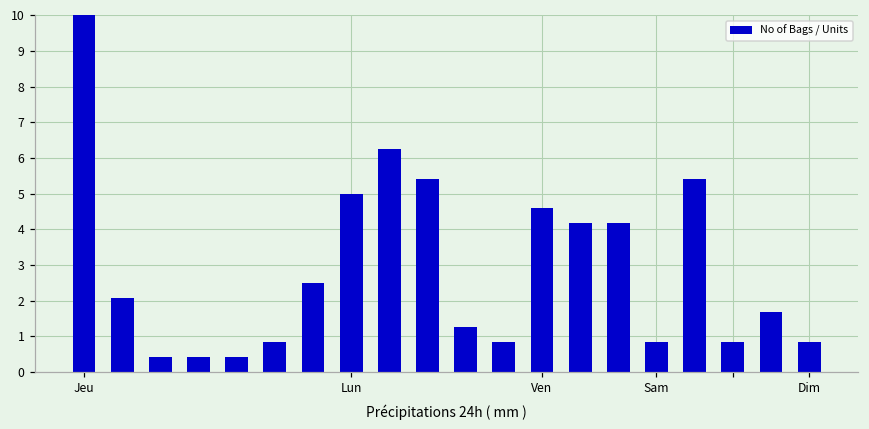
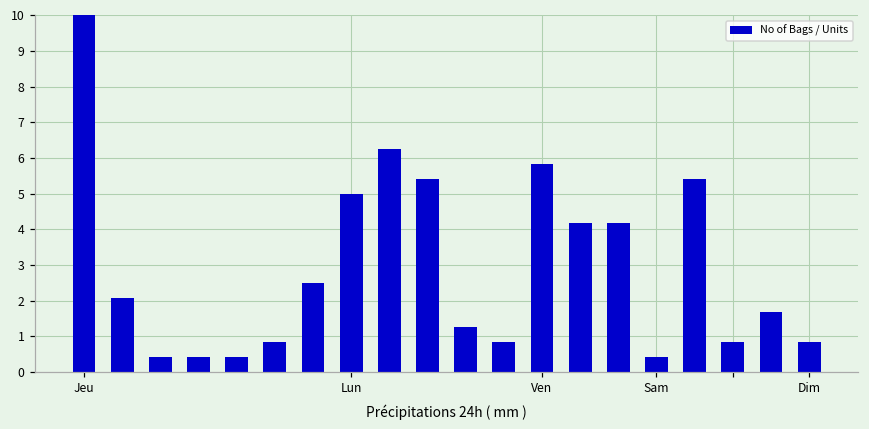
Ven: 4.6 -> 5.8
Sam: 0.8 -> 0.4
